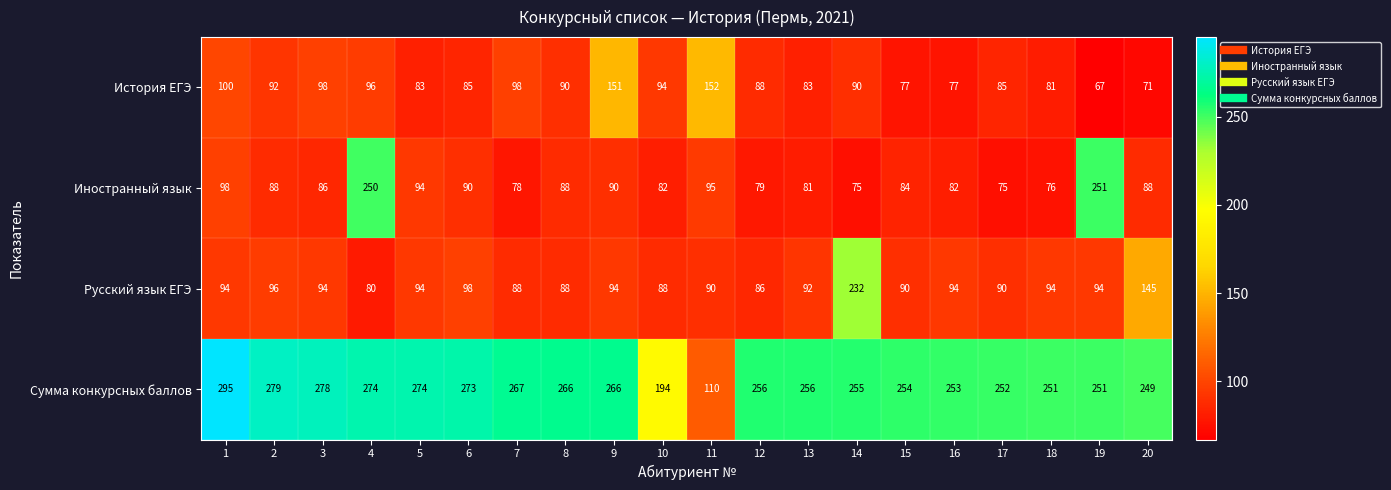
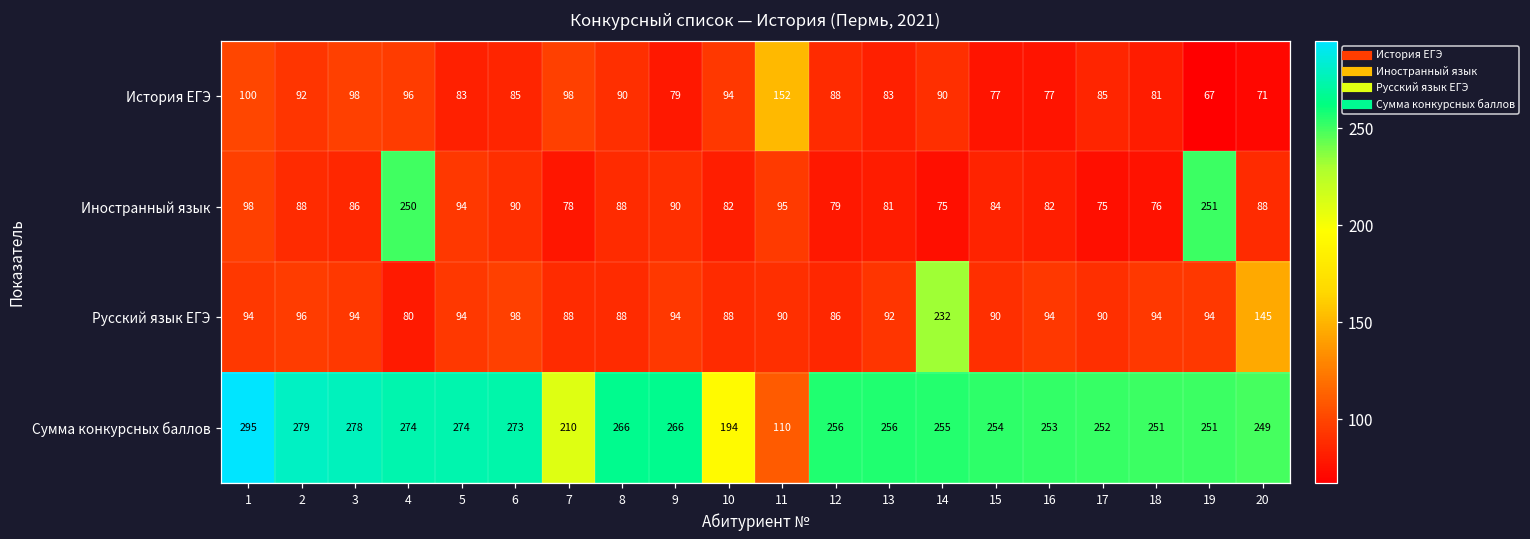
История ЕГЭ, 9: 151 -> 79
Сумма конкурсных баллов, 7: 267 -> 210
